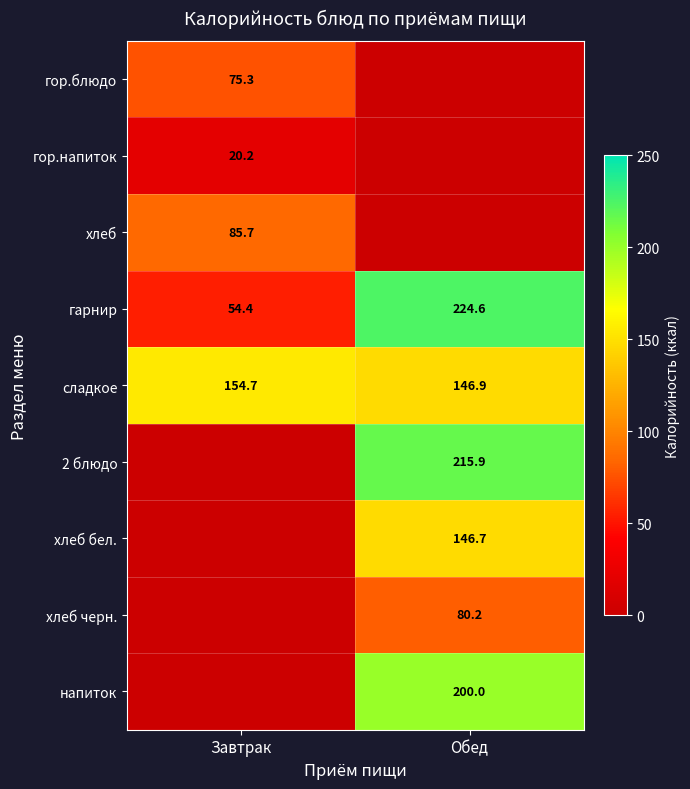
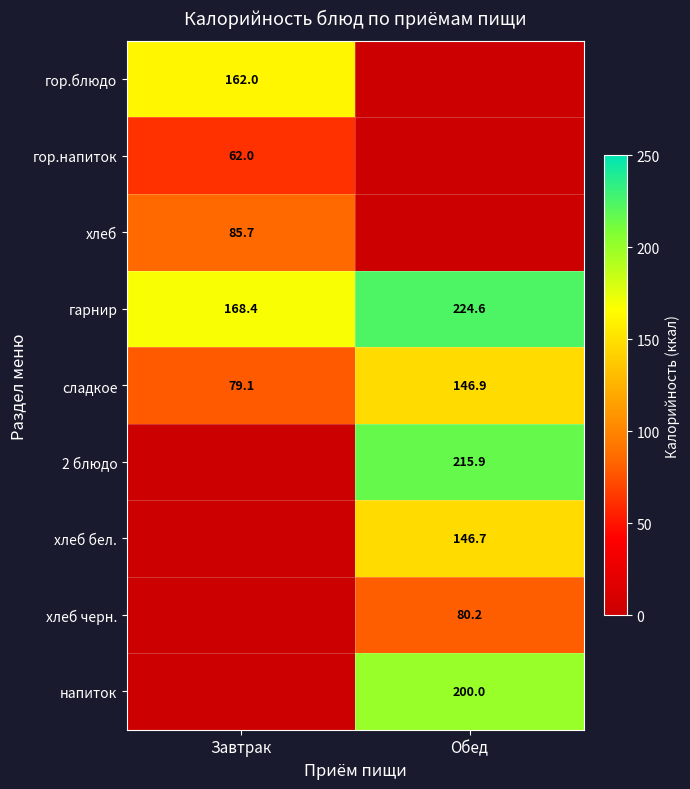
гор.блюдо, Завтрак: 75.3 -> 162.0
гор.напиток, Завтрак: 20.2 -> 62.0
гарнир, Завтрак: 54.4 -> 168.4
сладкое, Завтрак: 154.7 -> 79.1
